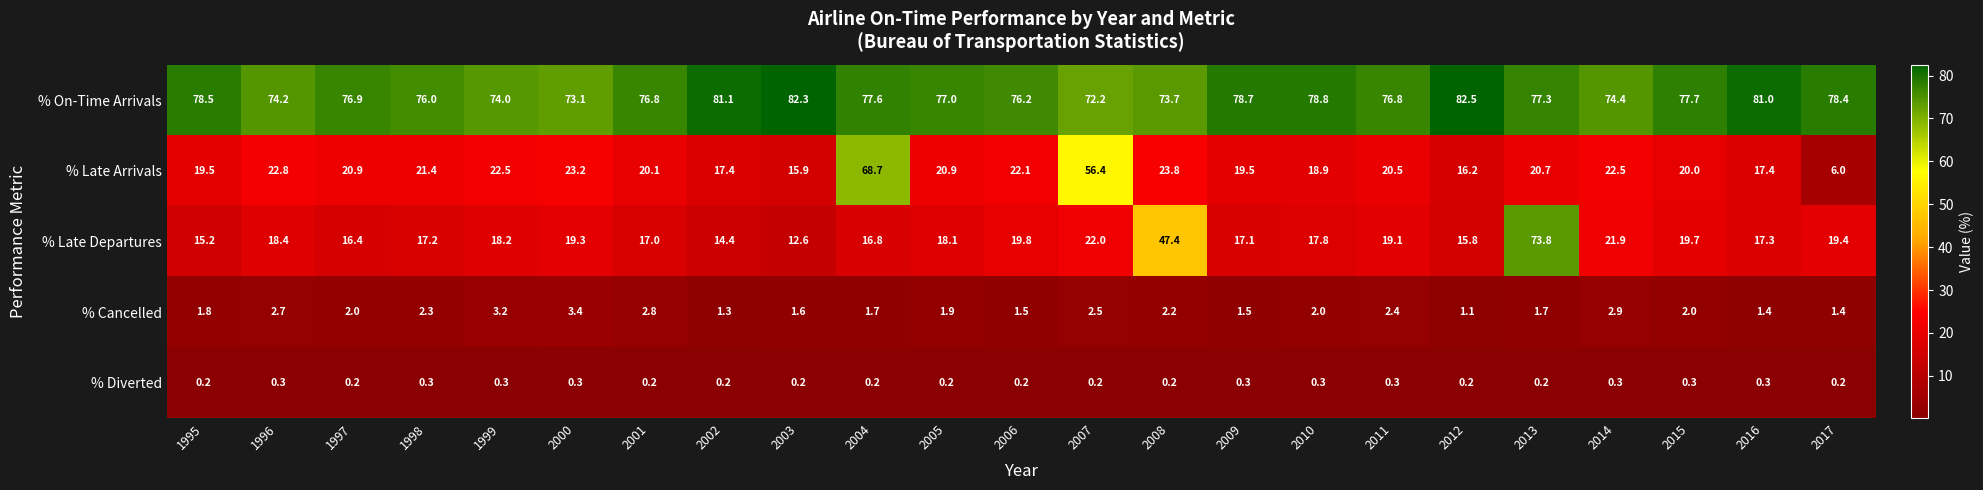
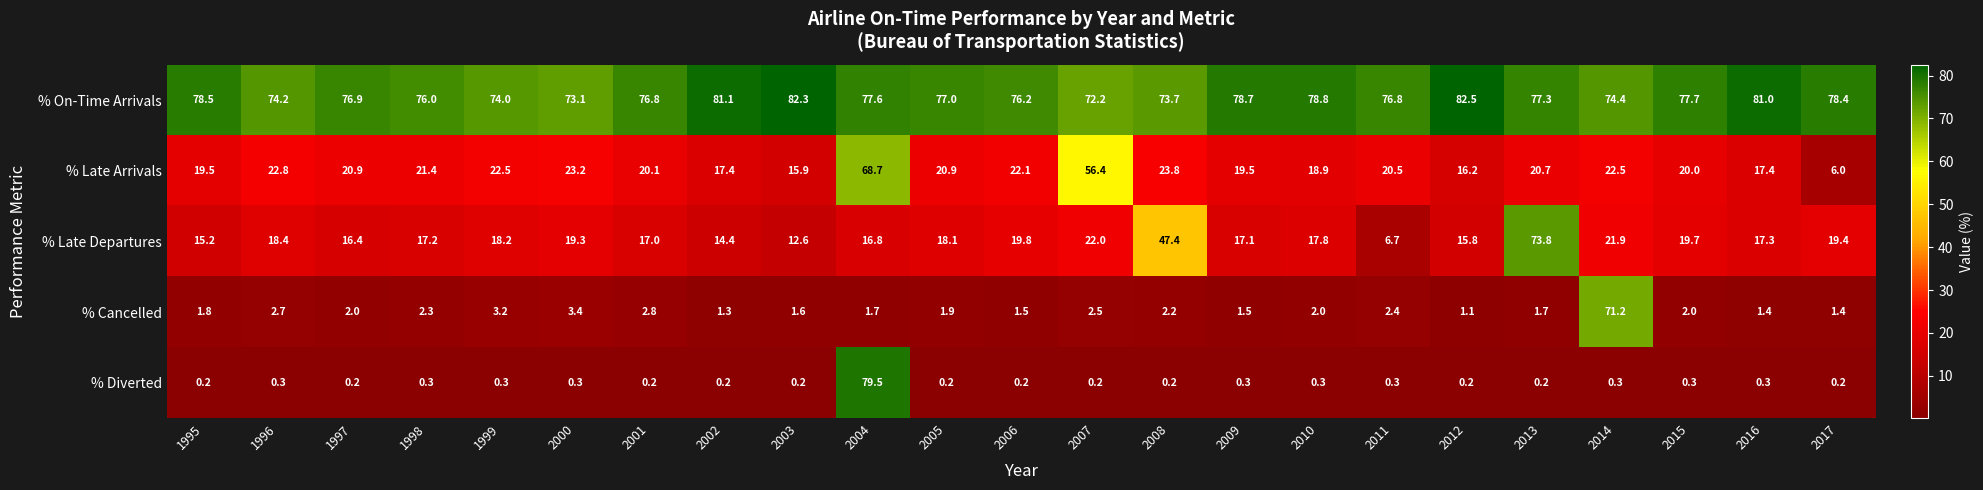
% Late Departures, 2011: 19.1 -> 6.7
% Cancelled, 2014: 2.9 -> 71.2
% Diverted, 2004: 0.2 -> 79.5
